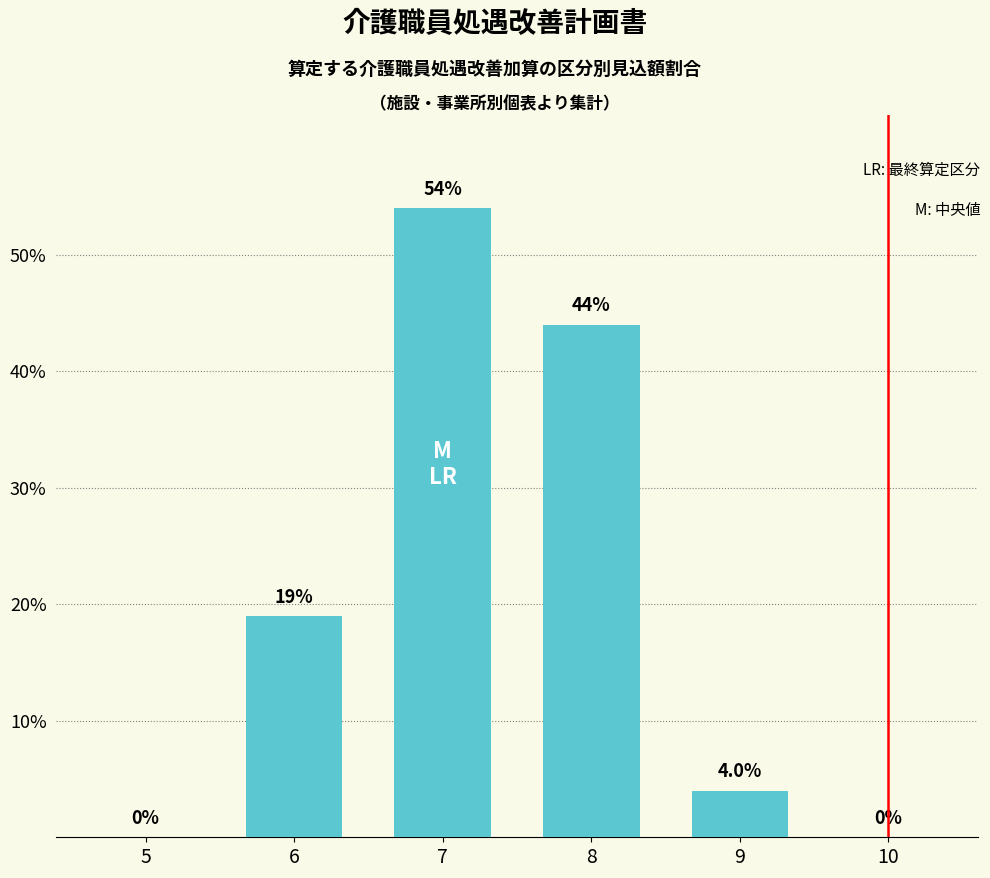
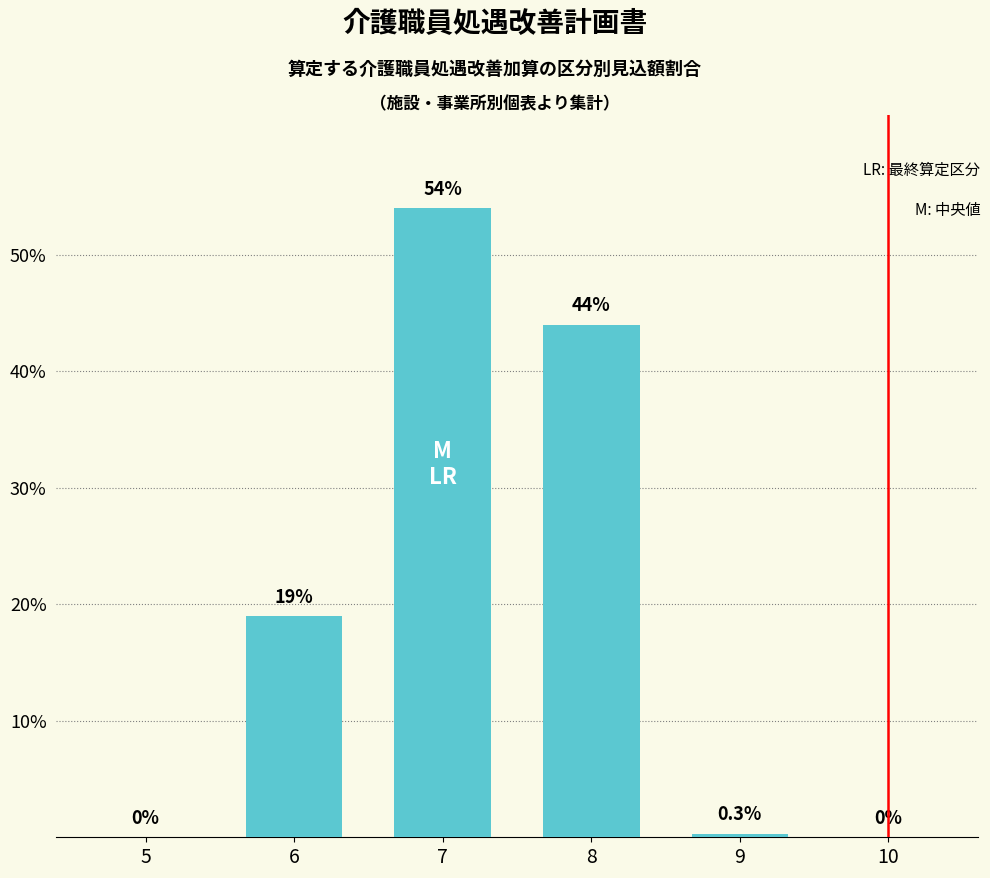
9: 4.0% -> 0.3%
